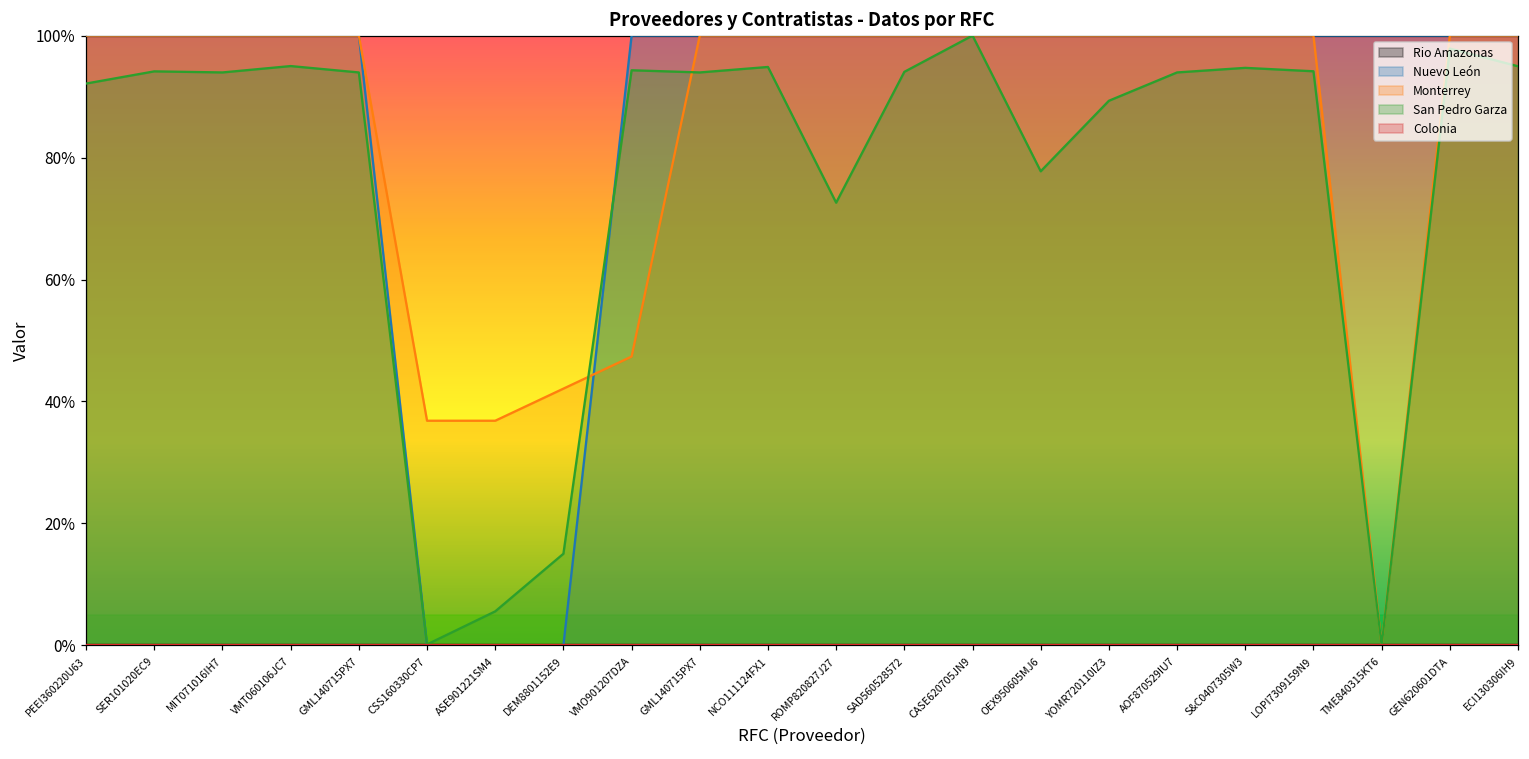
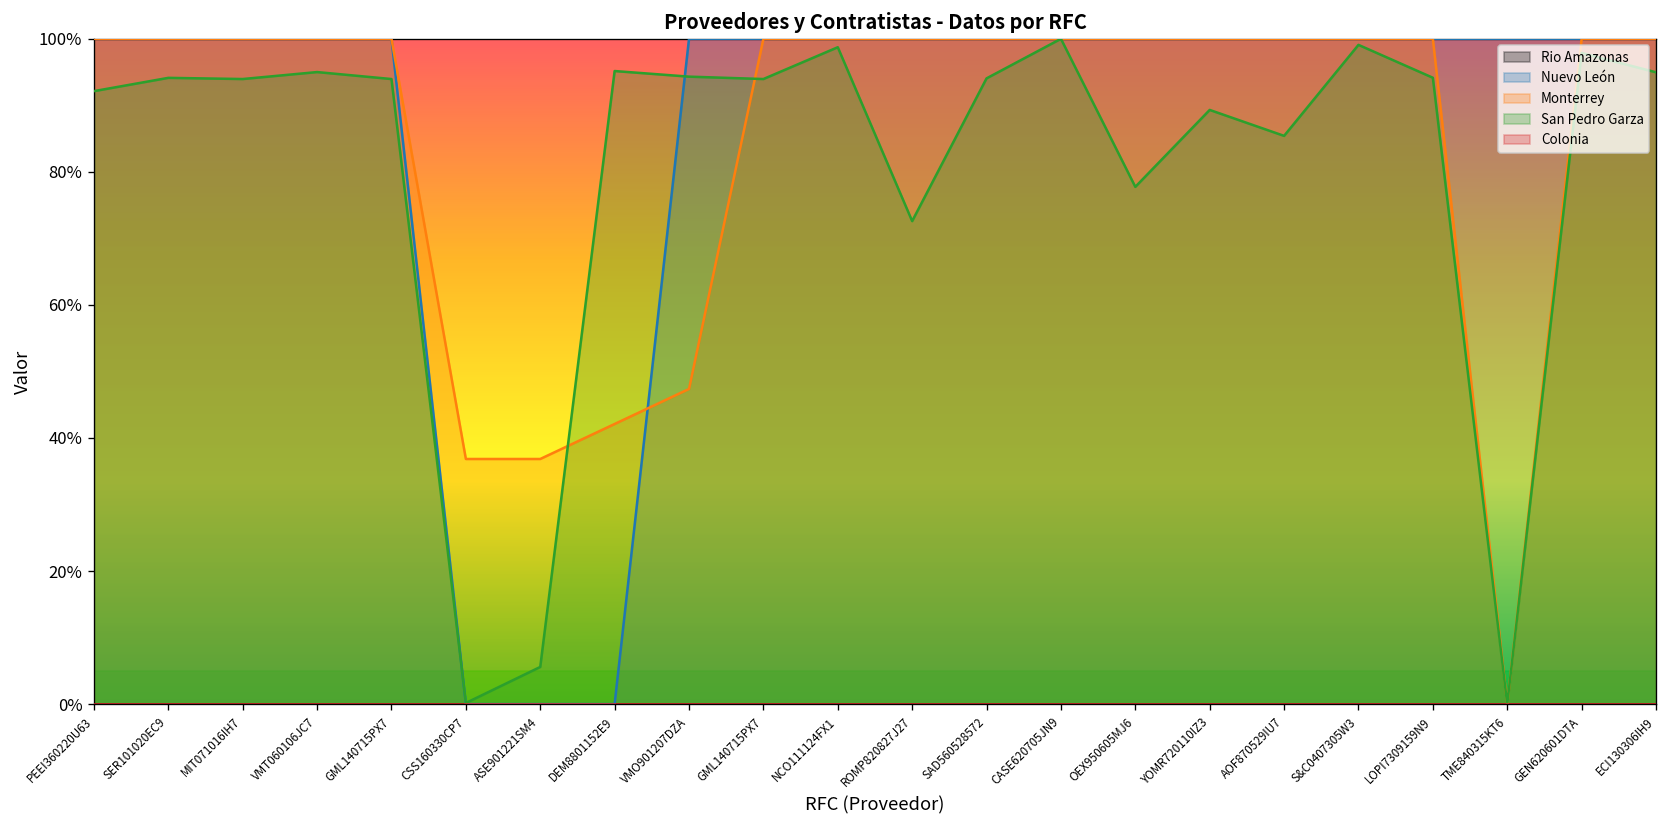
San Pedro Garza, DEM8801152E9: 15% -> 95%
San Pedro Garza, NCO111124FX1: 95% -> 99%
San Pedro Garza, AOF870529IU7: 94% -> 85%
San Pedro Garza, S&C0407305W3: 95% -> 99%
